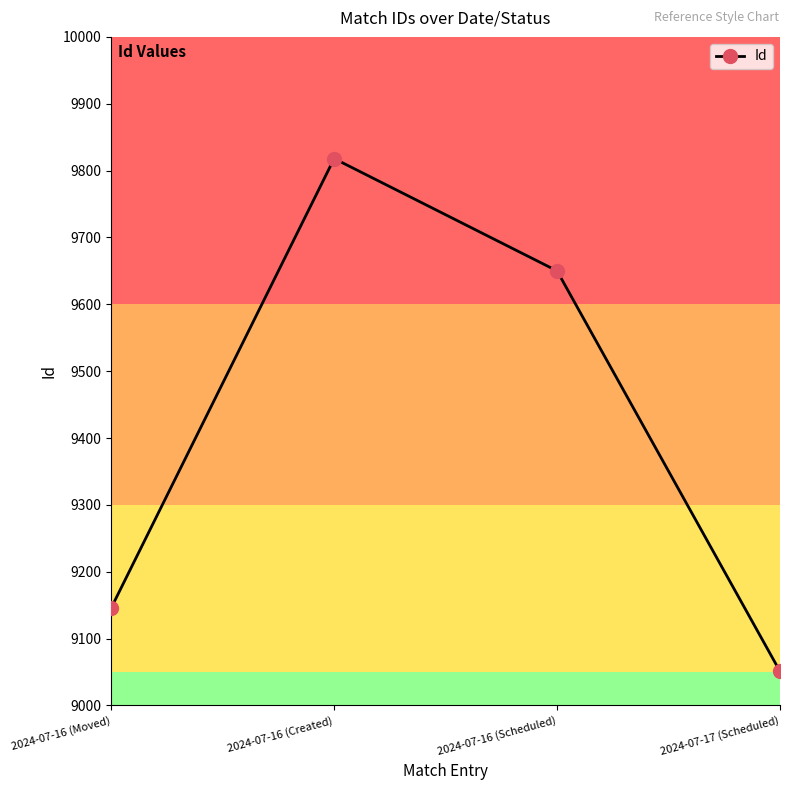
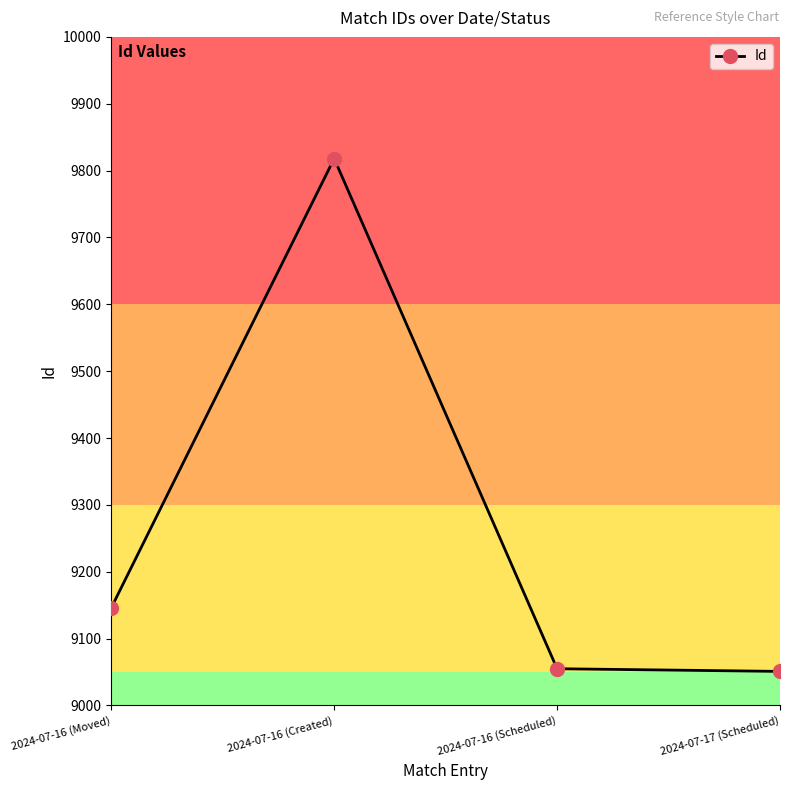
2024-07-16 (Scheduled): 9650 -> 9060
